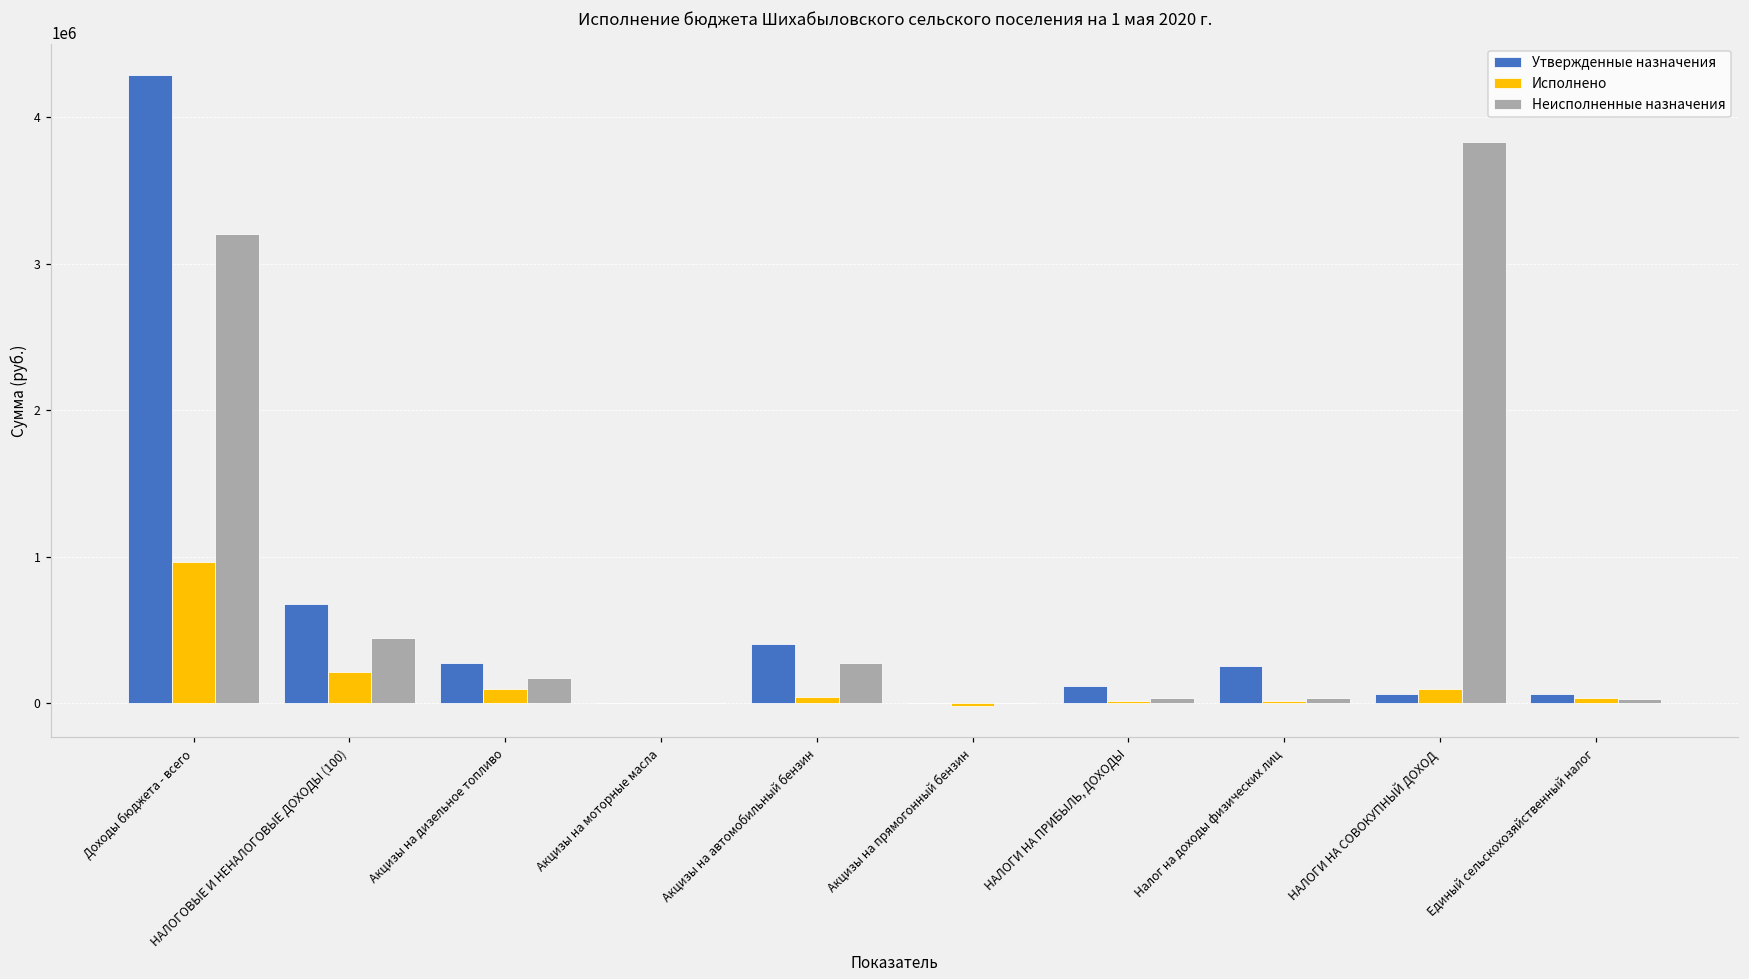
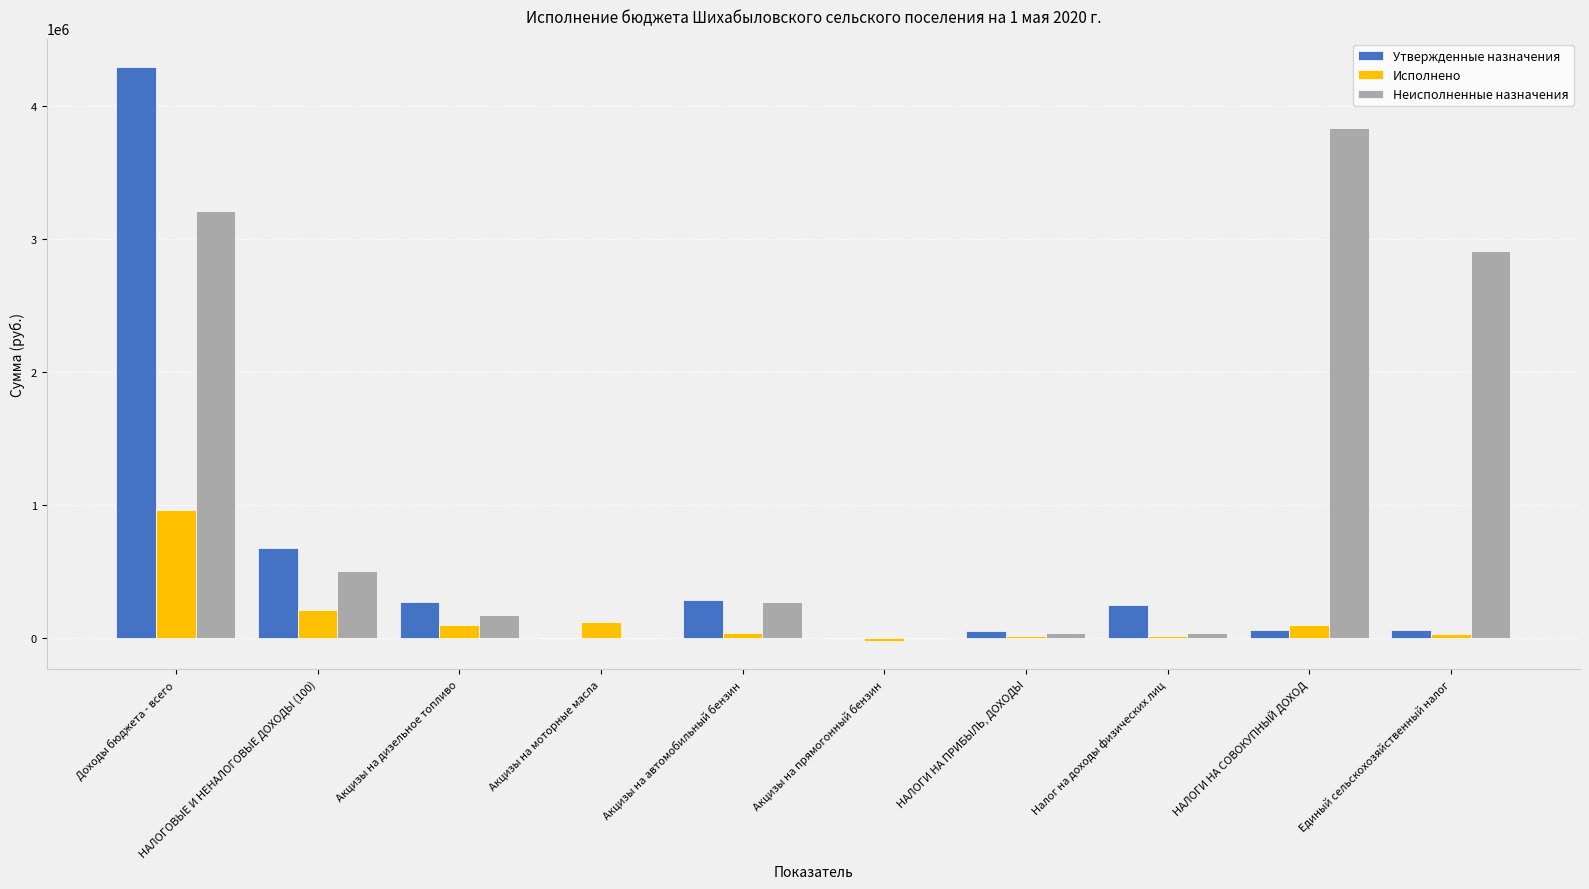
Неисполненные назначения, НАЛОГОВЫЕ И НЕНАЛОГОВЫЕ ДОХОДЫ (100): 440000 -> 510000
Исполнено, Акцизы на моторные масла: 0 -> 120000
Утвержденные назначения, Акцизы на автомобильный бензин: 400000 -> 280000
Утвержденные назначения, НАЛОГИ НА ПРИБЫЛЬ, ДОХОДЫ: 120000 -> 50000
Неисполненные назначения, Единый сельскохозяйственный налог: 30000 -> 2910000
